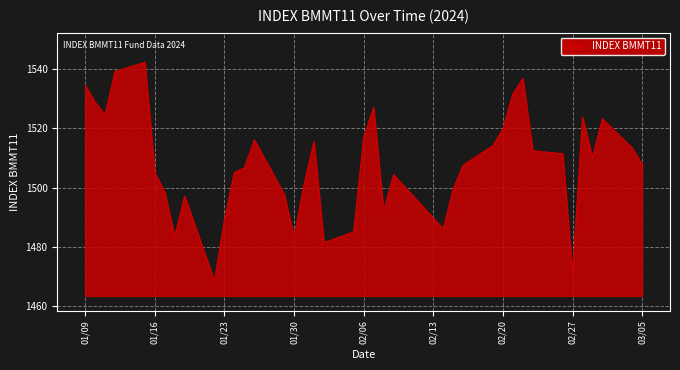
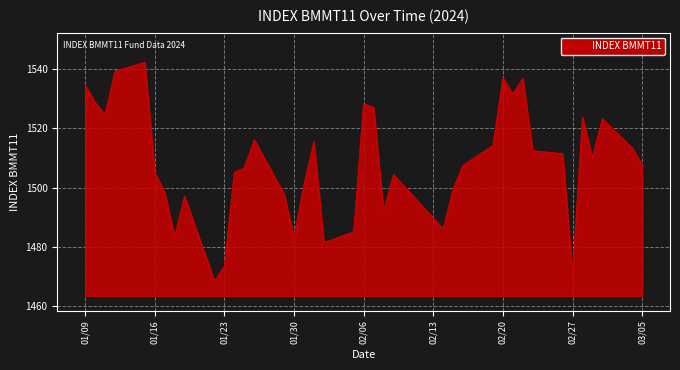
01/23: 1489 -> 1473
02/06: 1517 -> 1528
02/20: 1520 -> 1537
